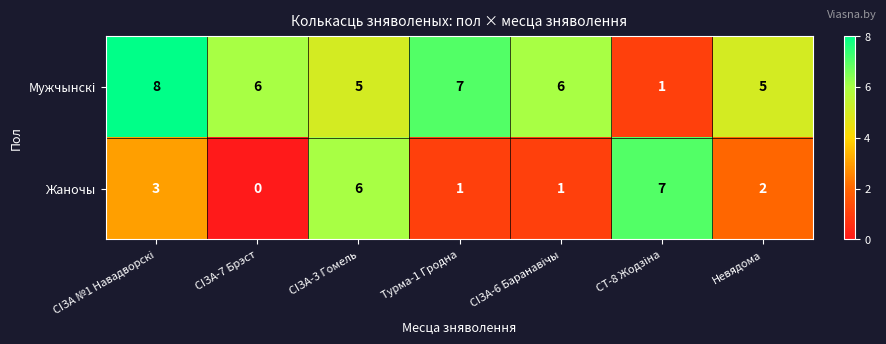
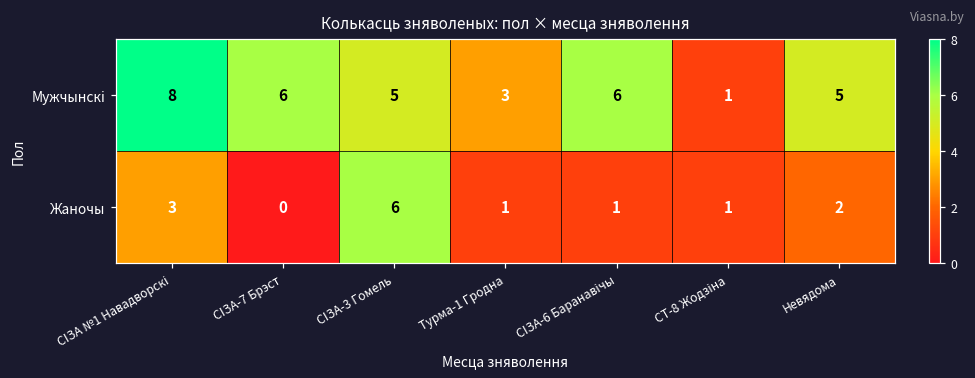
Мужчынскі, Турма-1 Гродна: 7 -> 3
Жаночы, СТ-8 Жодзіна: 7 -> 1
